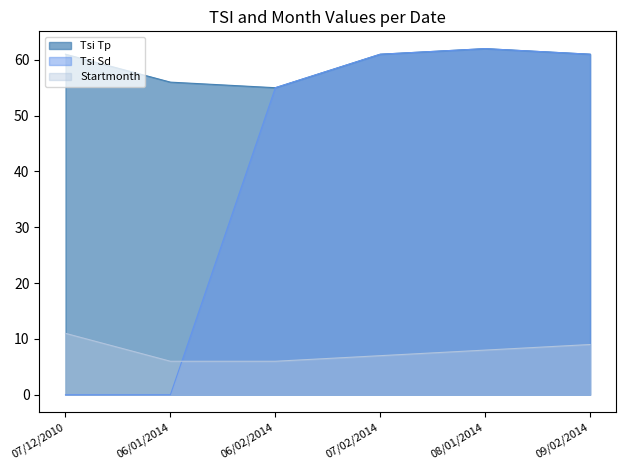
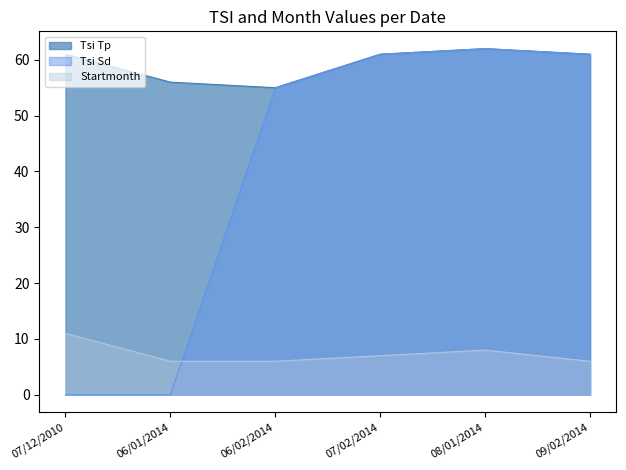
Startmonth, 09/02/2014: 9 -> 6
